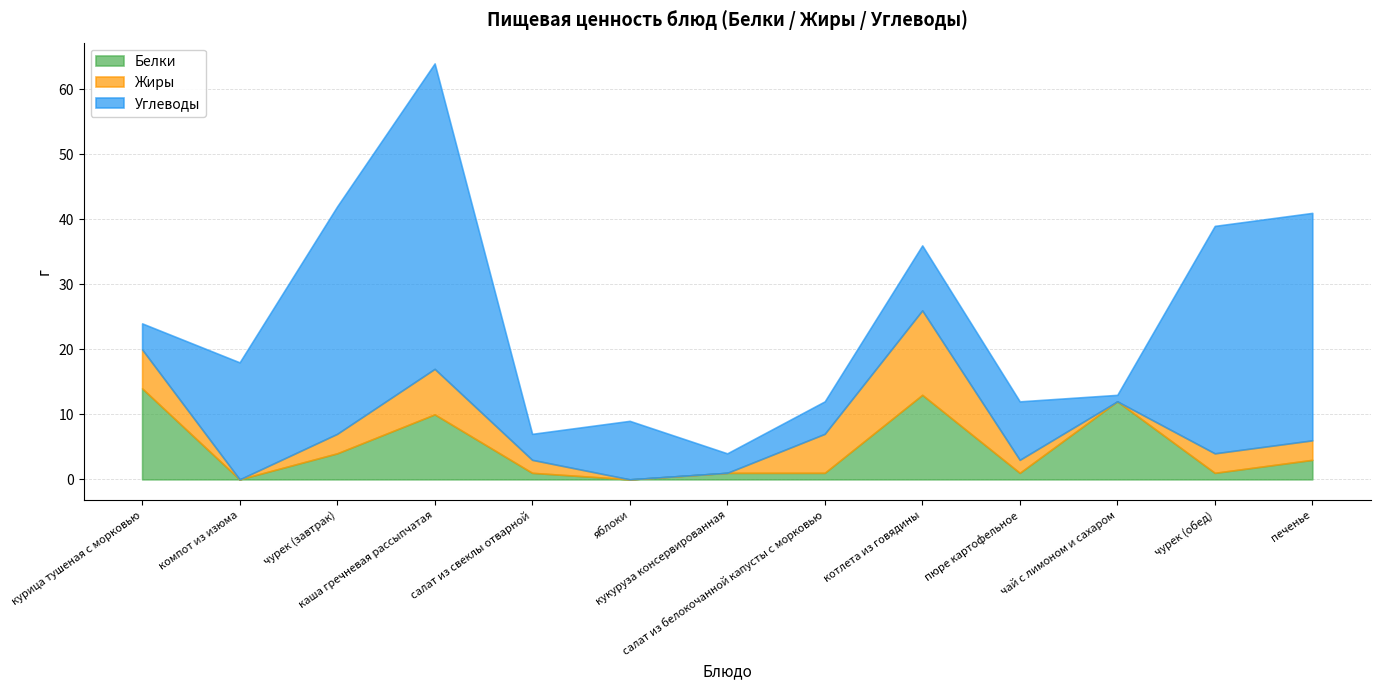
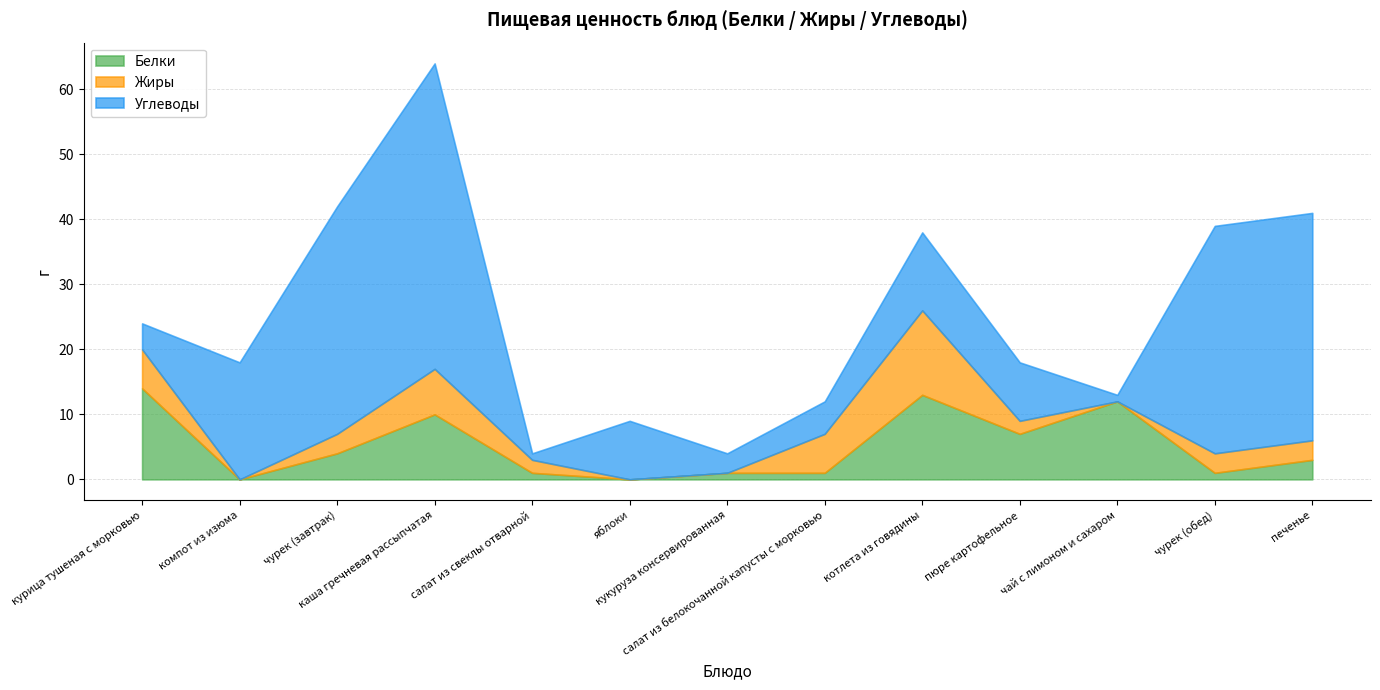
Углеводы, салат из свеклы отварной: 4 -> 1
Углеводы, котлета из говядины: 10 -> 12
Белки, пюре картофельное: 1 -> 7
